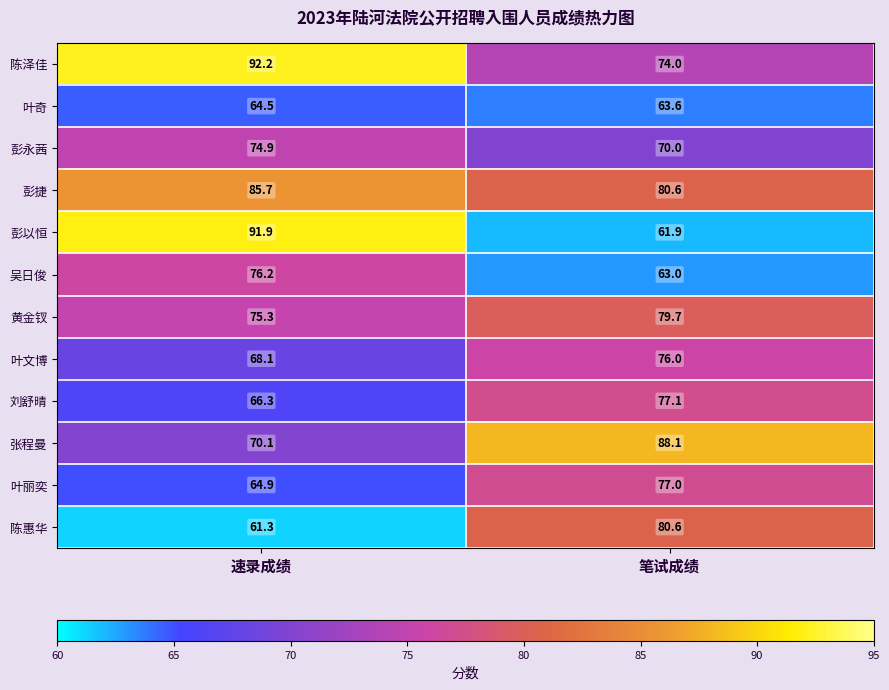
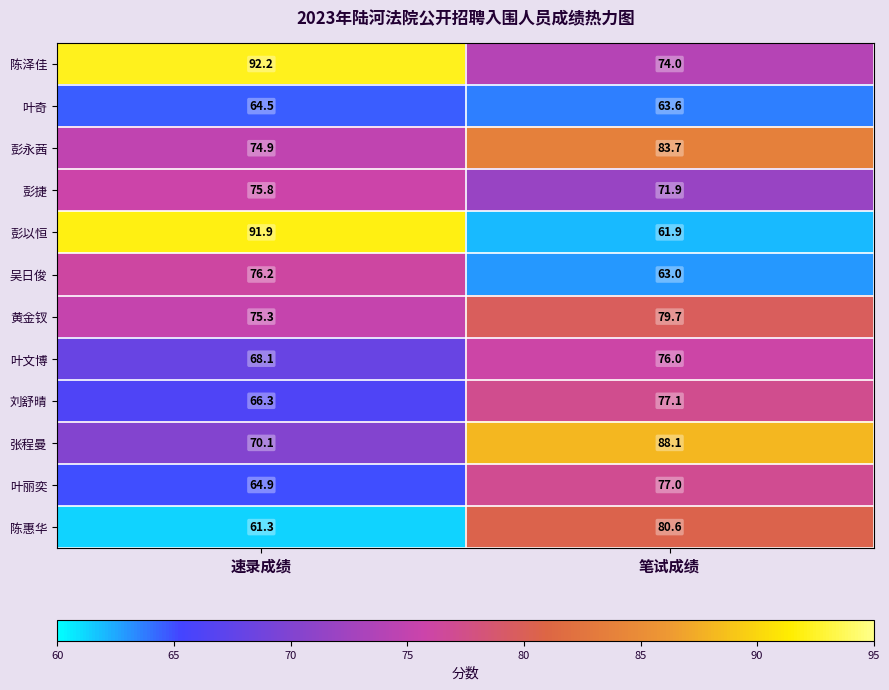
彭永茜, 笔试成绩: 70.0 -> 83.7
彭捷, 速录成绩: 85.7 -> 75.8
彭捷, 笔试成绩: 80.6 -> 71.9
